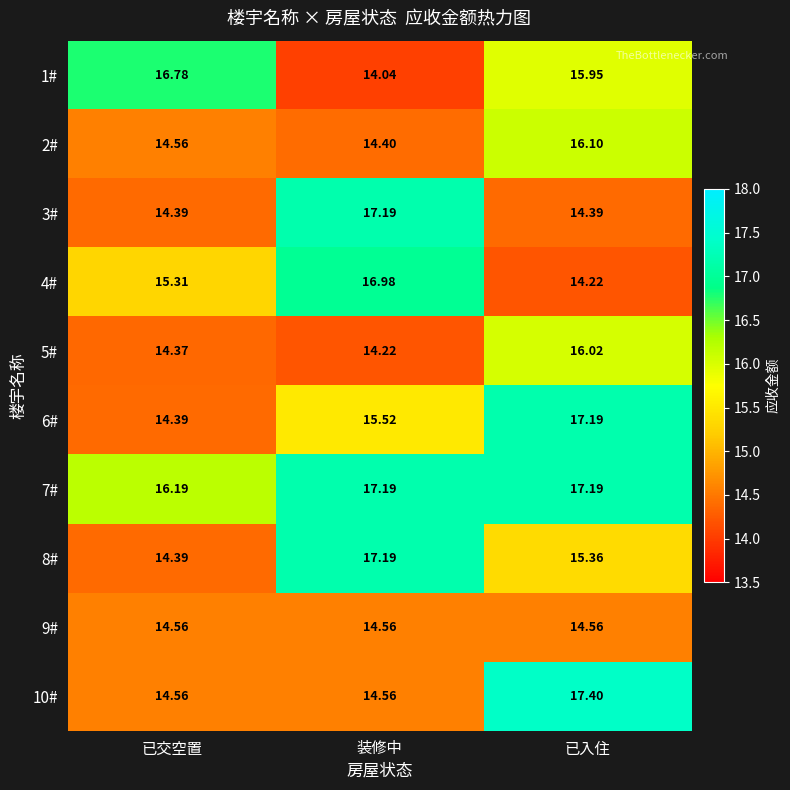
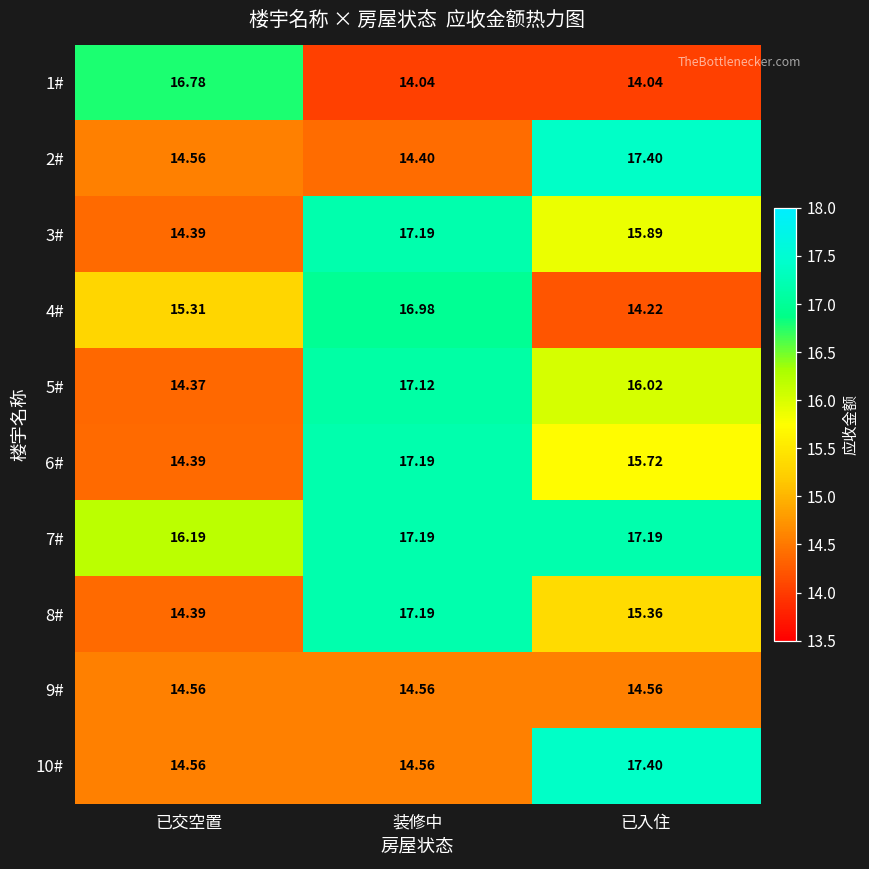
1#, 已入住: 15.95 -> 14.04
2#, 已入住: 16.10 -> 17.40
3#, 已入住: 14.39 -> 15.89
5#, 装修中: 14.22 -> 17.12
6#, 装修中: 15.52 -> 17.19
6#, 已入住: 17.19 -> 15.72
